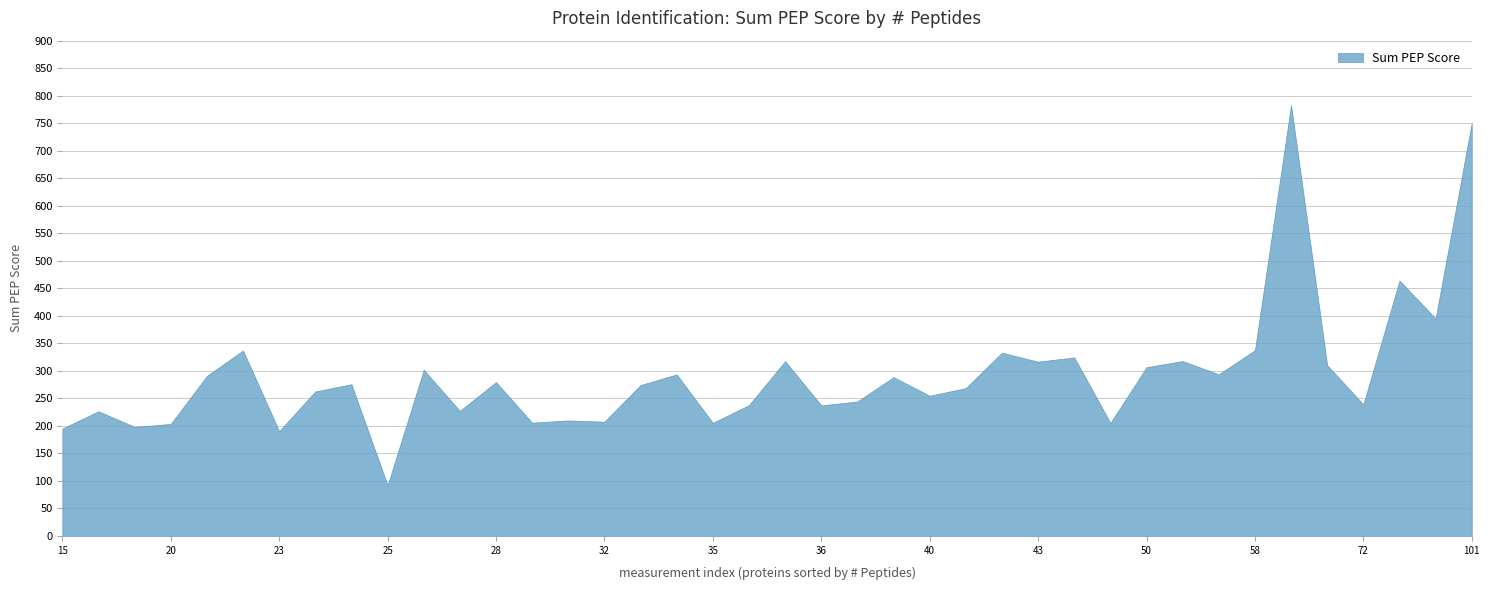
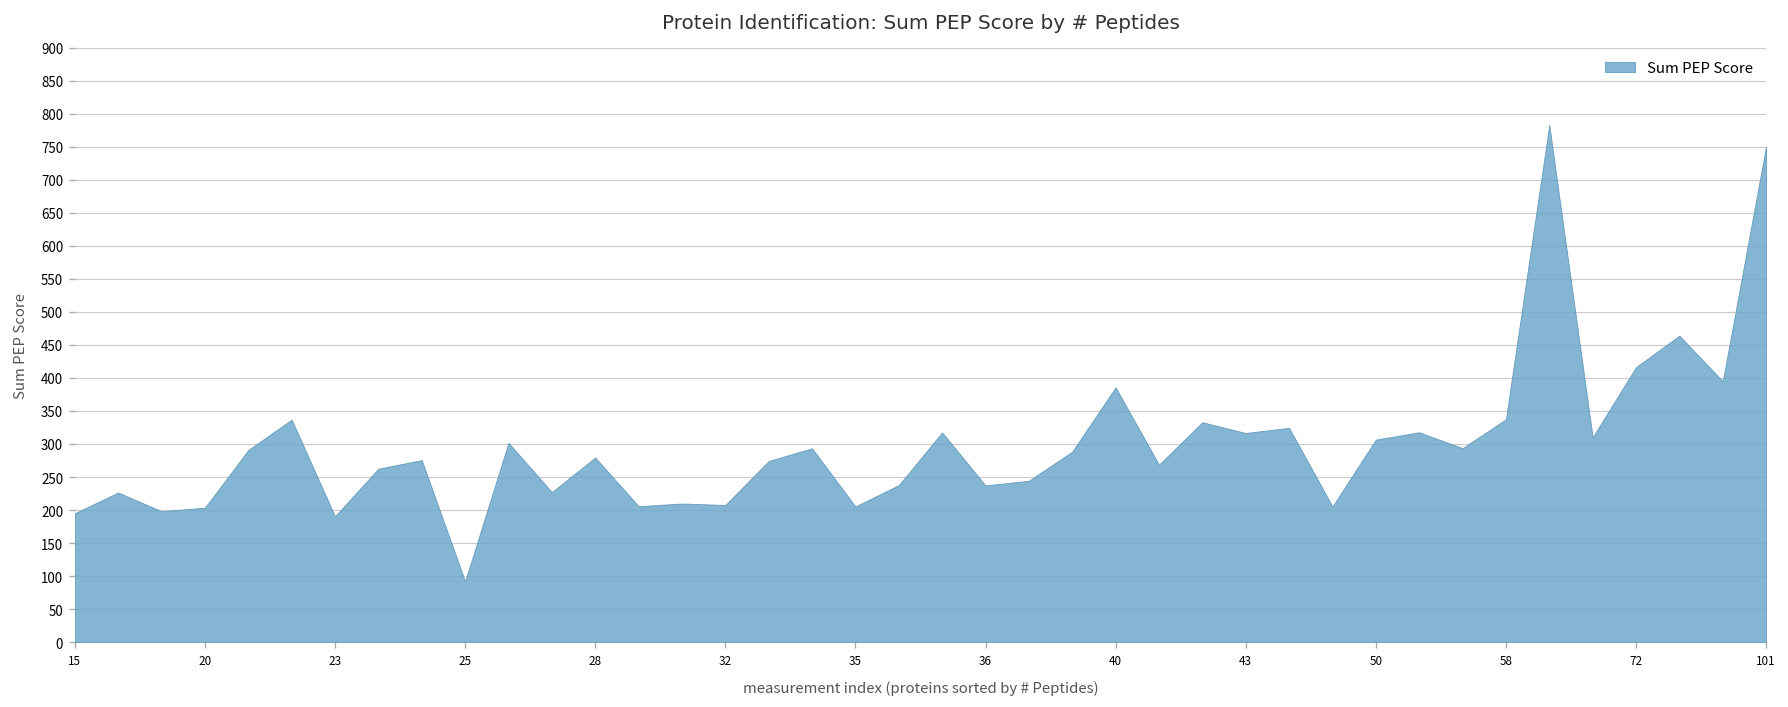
40: 250 -> 390
72: 240 -> 420
